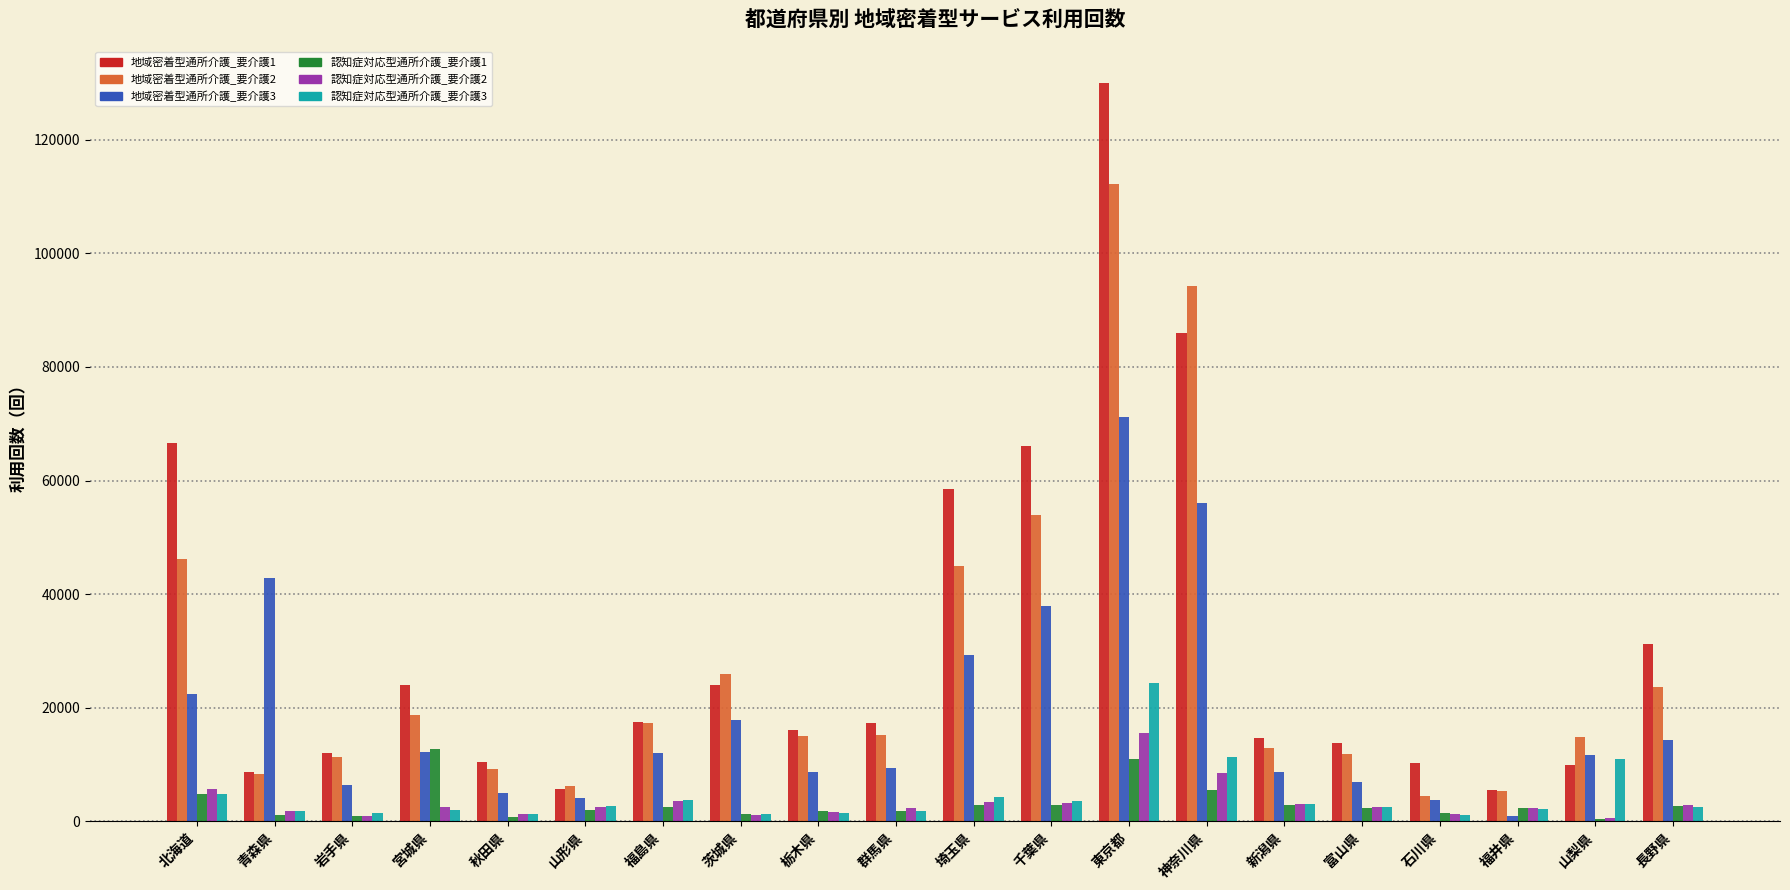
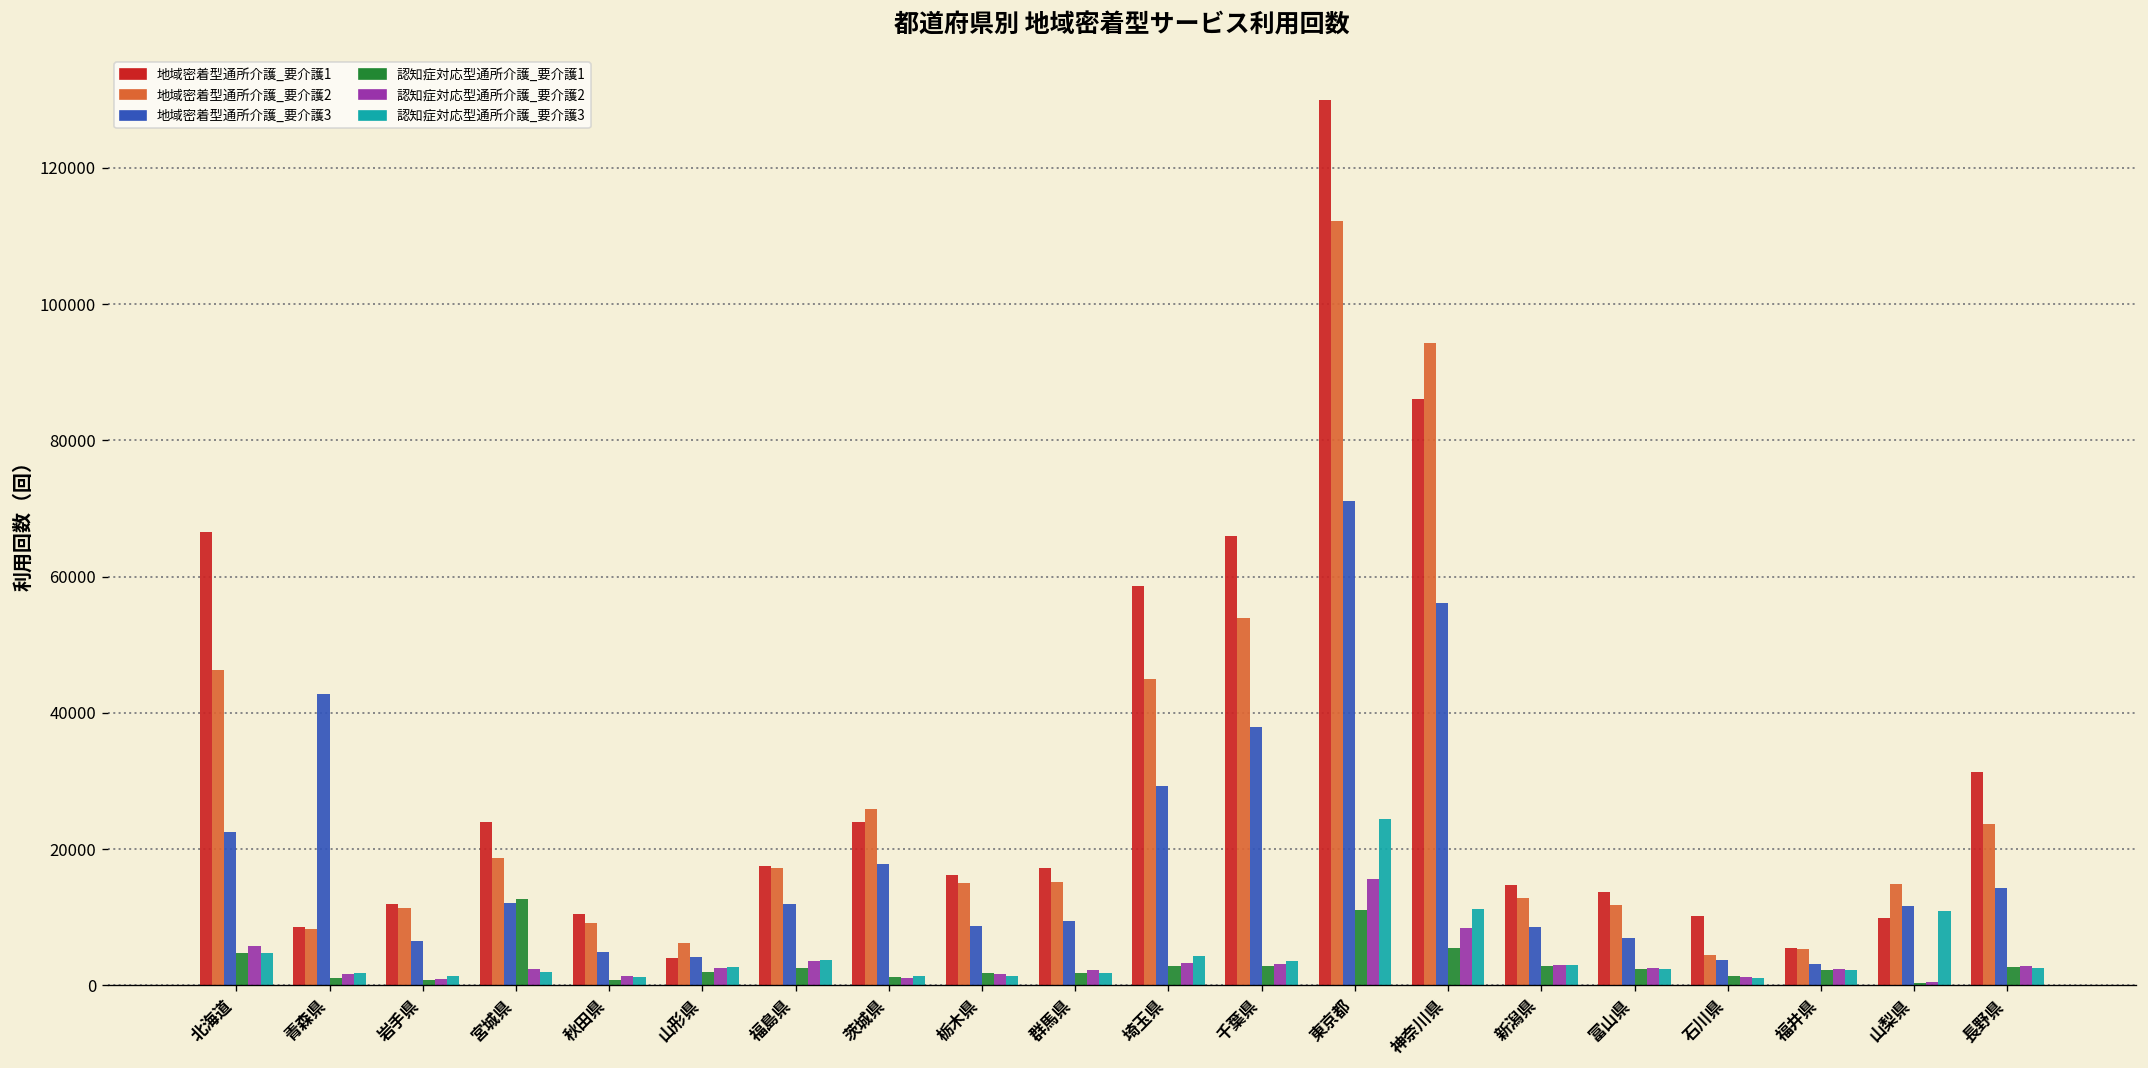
地域密着型通所介護_要介護1, 山形県: 6000 -> 4000
地域密着型通所介護_要介護3, 福井県: 1000 -> 3000
